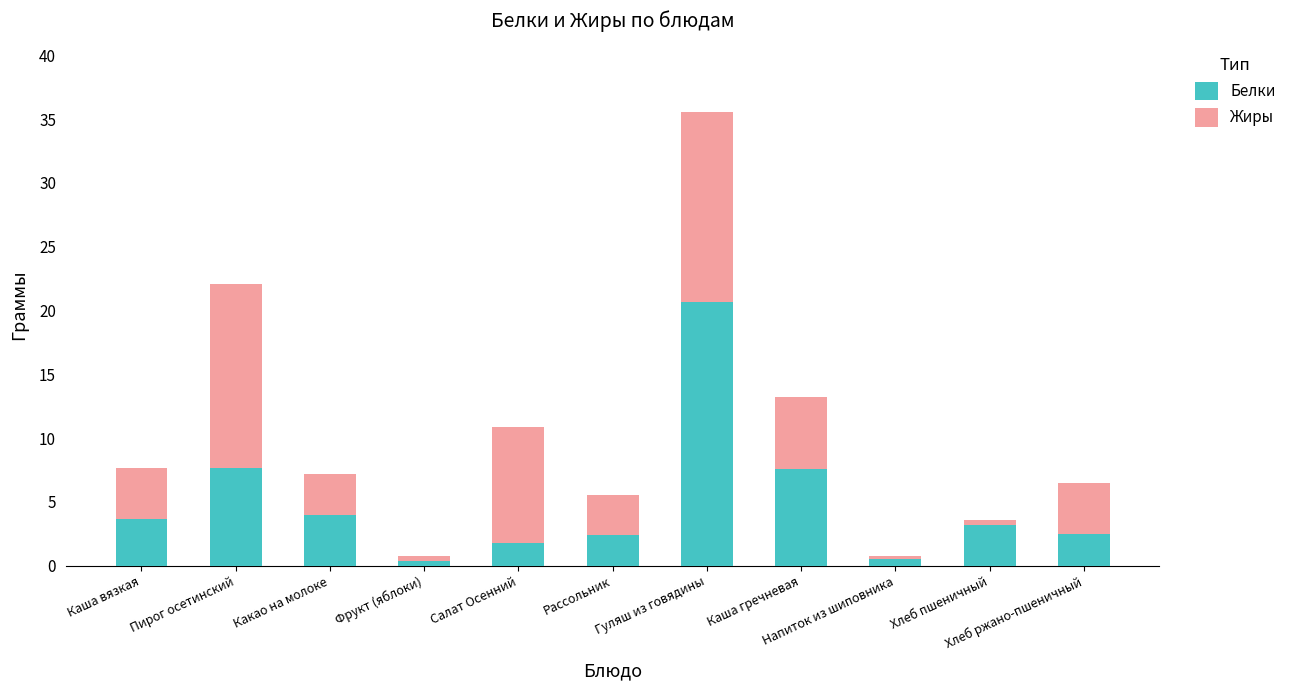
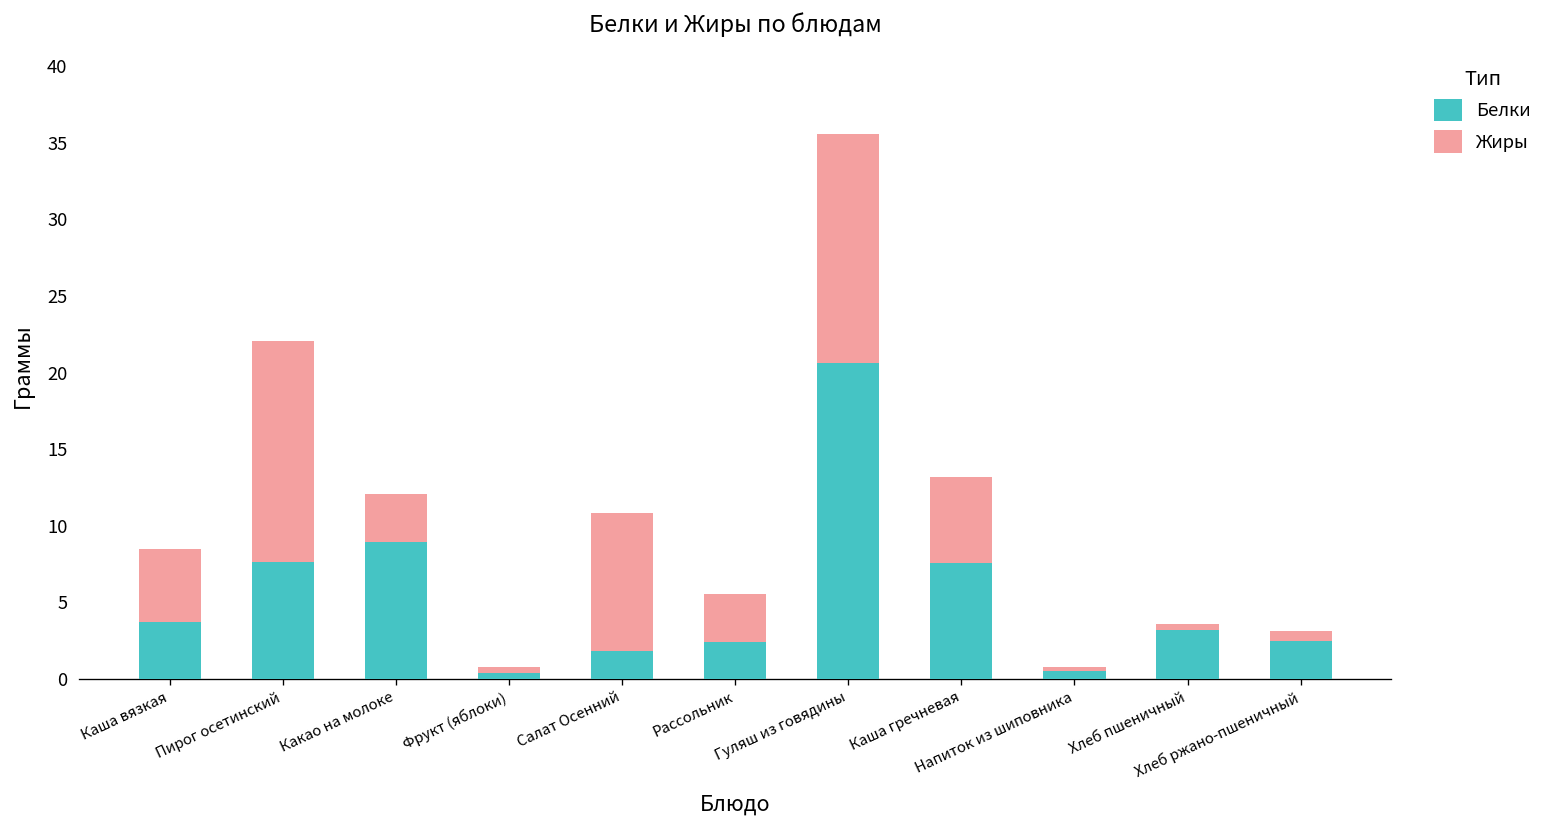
Жиры, Каша вязкая: 3.9 -> 4.8
Белки, Какао на молоке: 4.0 -> 8.9
Жиры, Хлеб ржано-пшеничный: 4.0 -> 0.6
